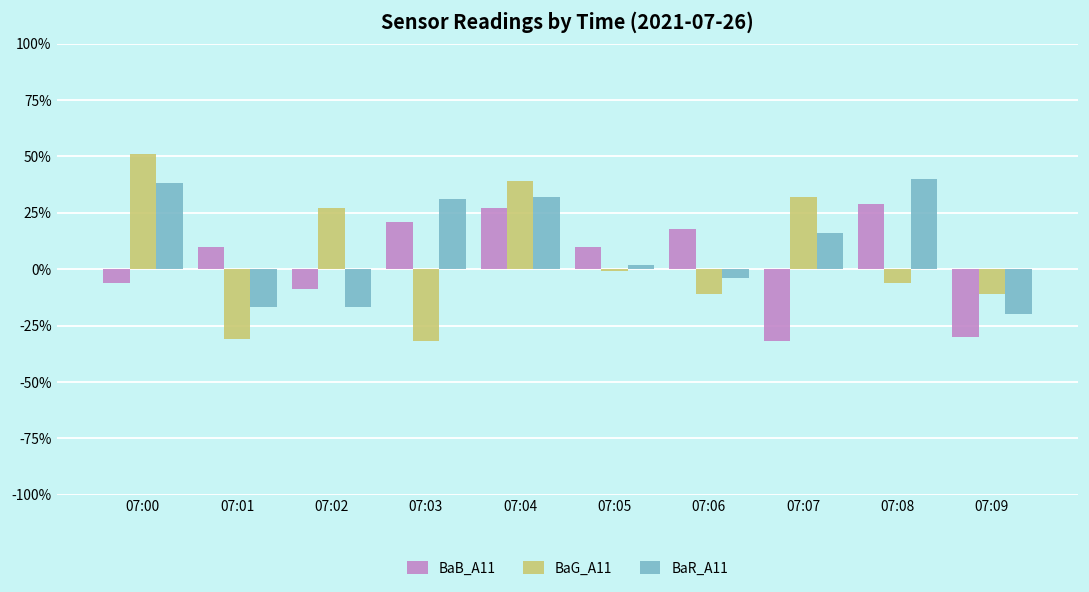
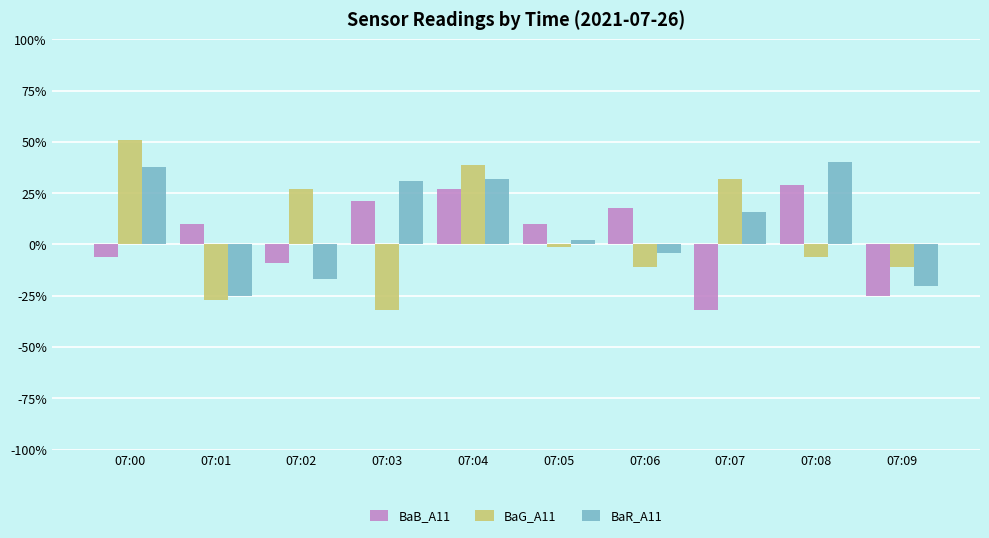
BaG_A11, 07:01: -31% -> -27%
BaR_A11, 07:01: -17% -> -25%
BaB_A11, 07:09: -30% -> -25%
